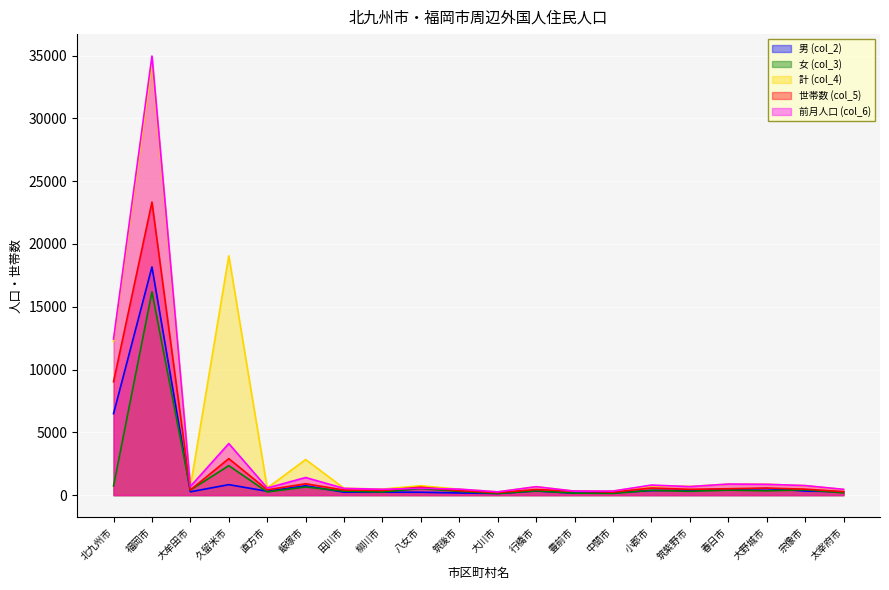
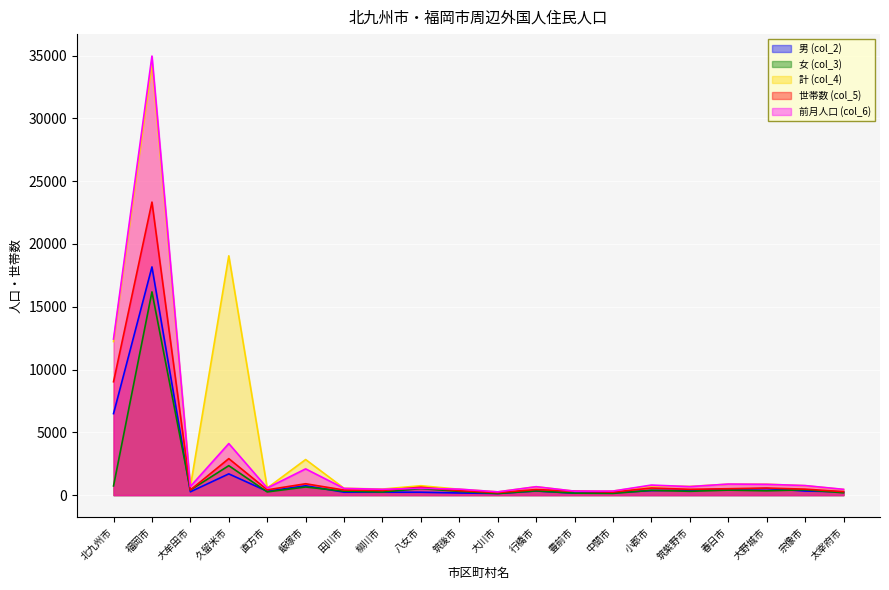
男 (col_2), 久留米市: 800 -> 1700
前月人口 (col_6), 飯塚市: 1400 -> 2100
